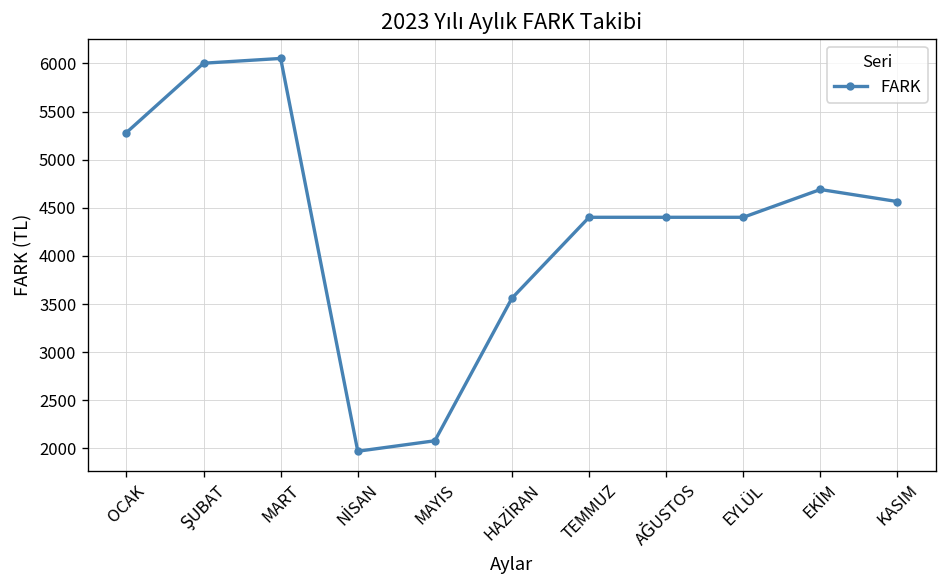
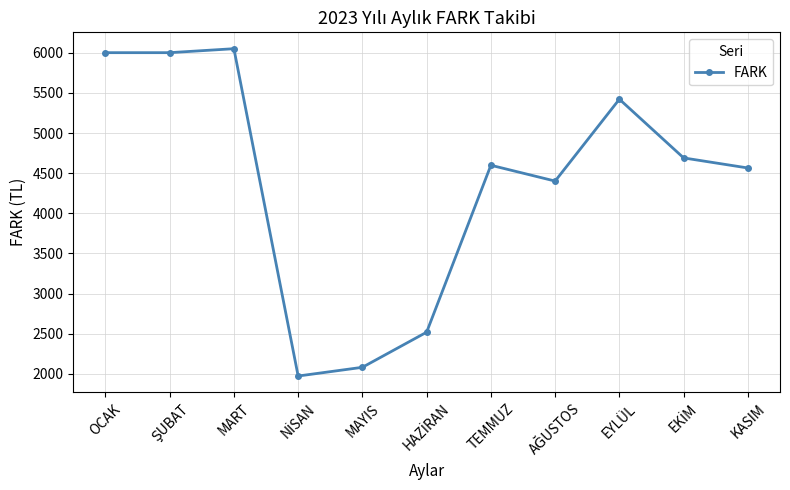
OCAK: 5300 -> 6000
HAZİRAN: 3600 -> 2500
TEMMUZ: 4400 -> 4600
EYLÜL: 4400 -> 5400
